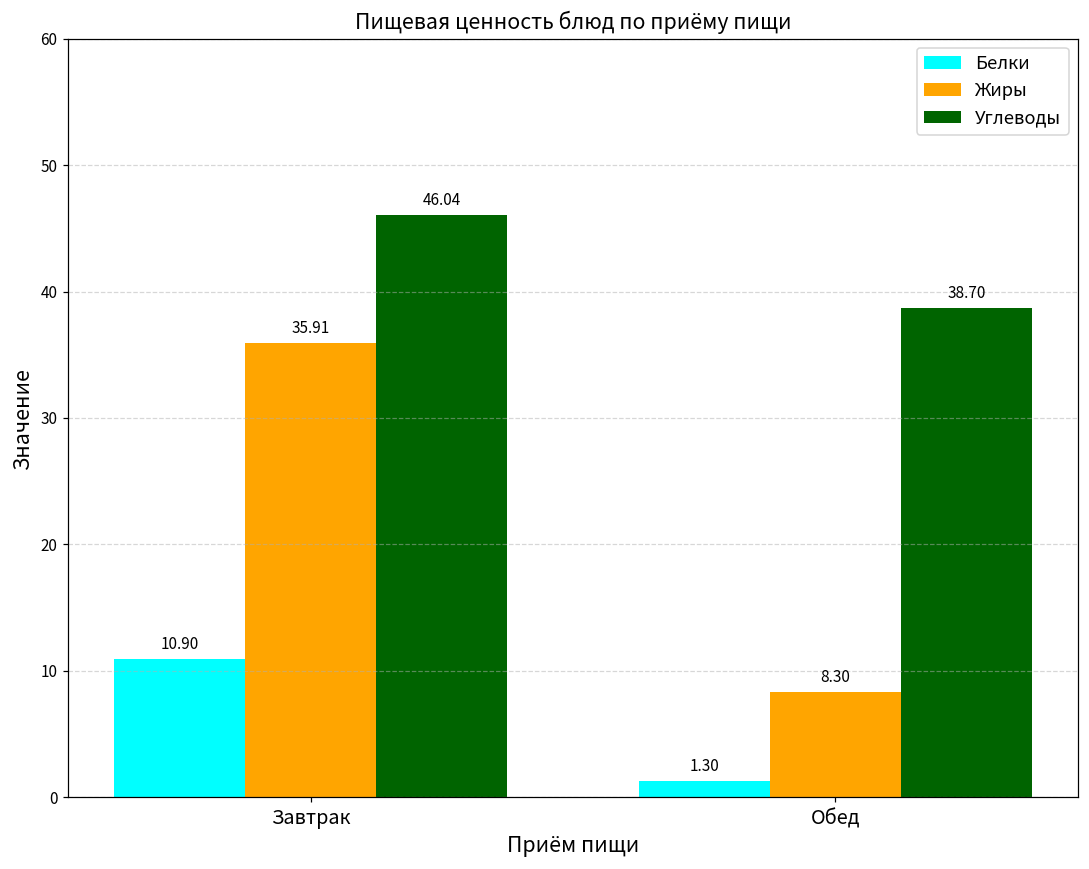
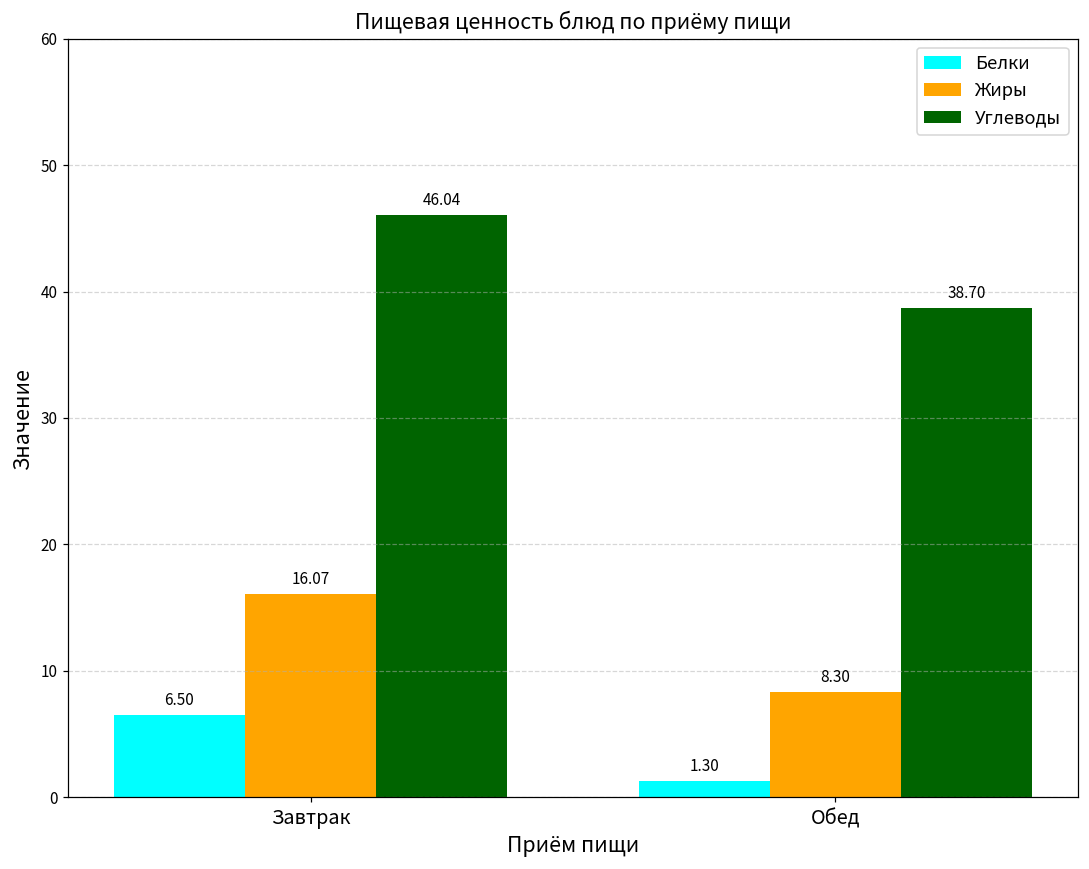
Белки, Завтрак: 10.90 -> 6.50
Жиры, Завтрак: 35.91 -> 16.07
